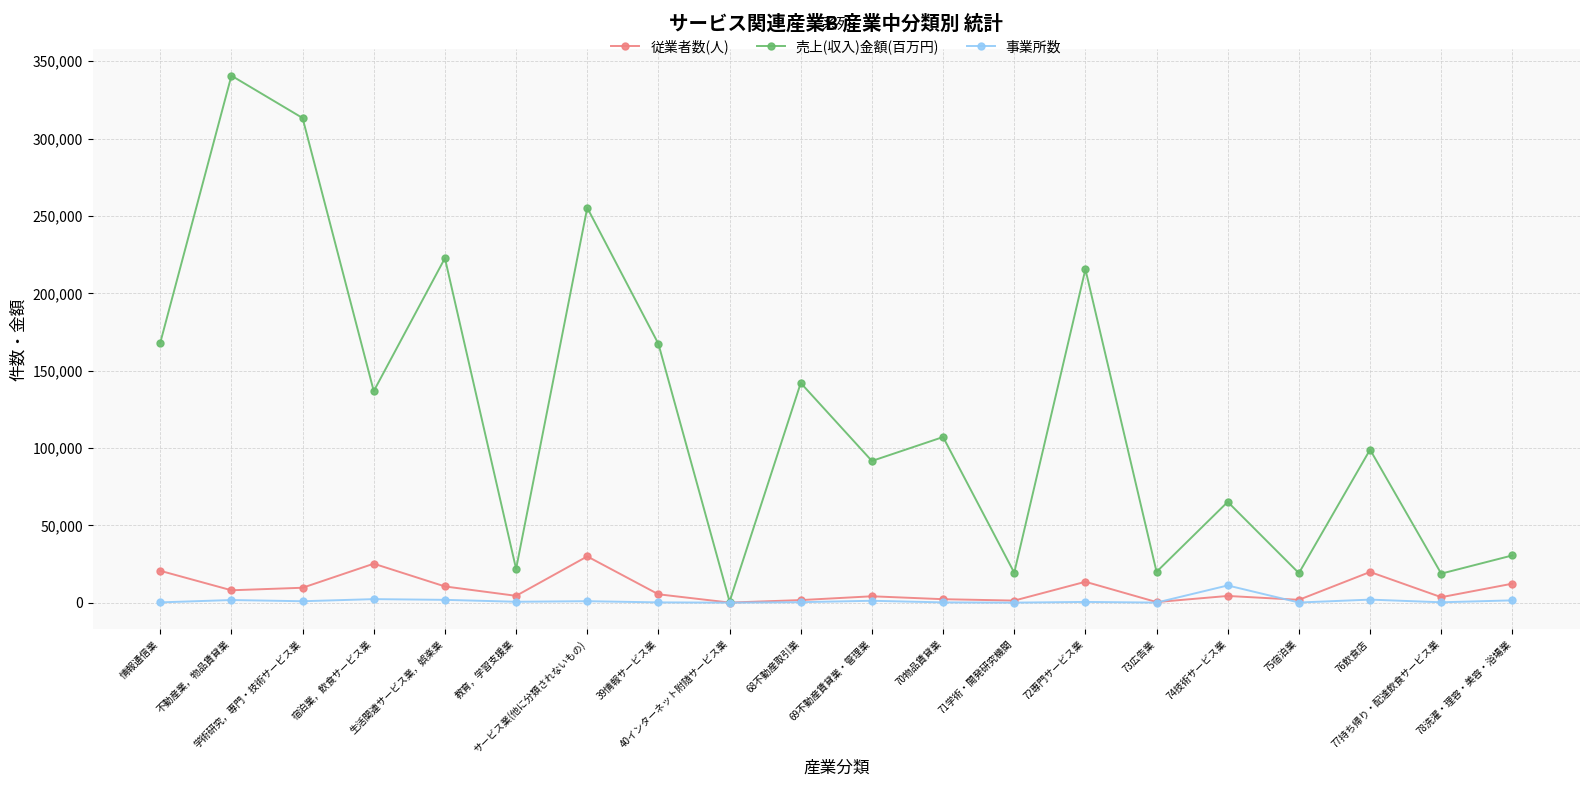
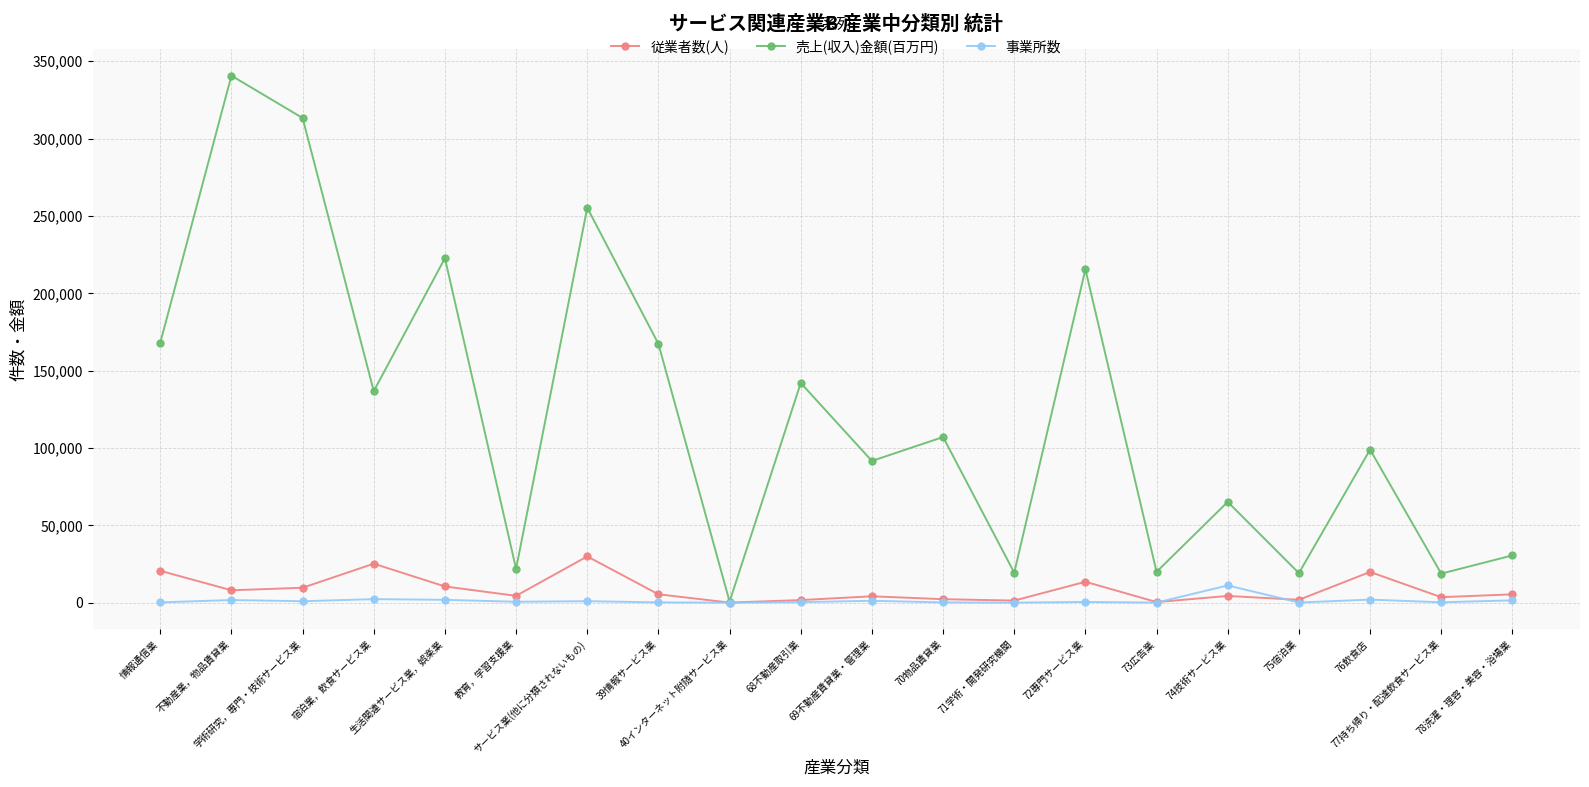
従業者数(人), 78洗濯・理容・美容・浴場業: 12,000 -> 5,000
